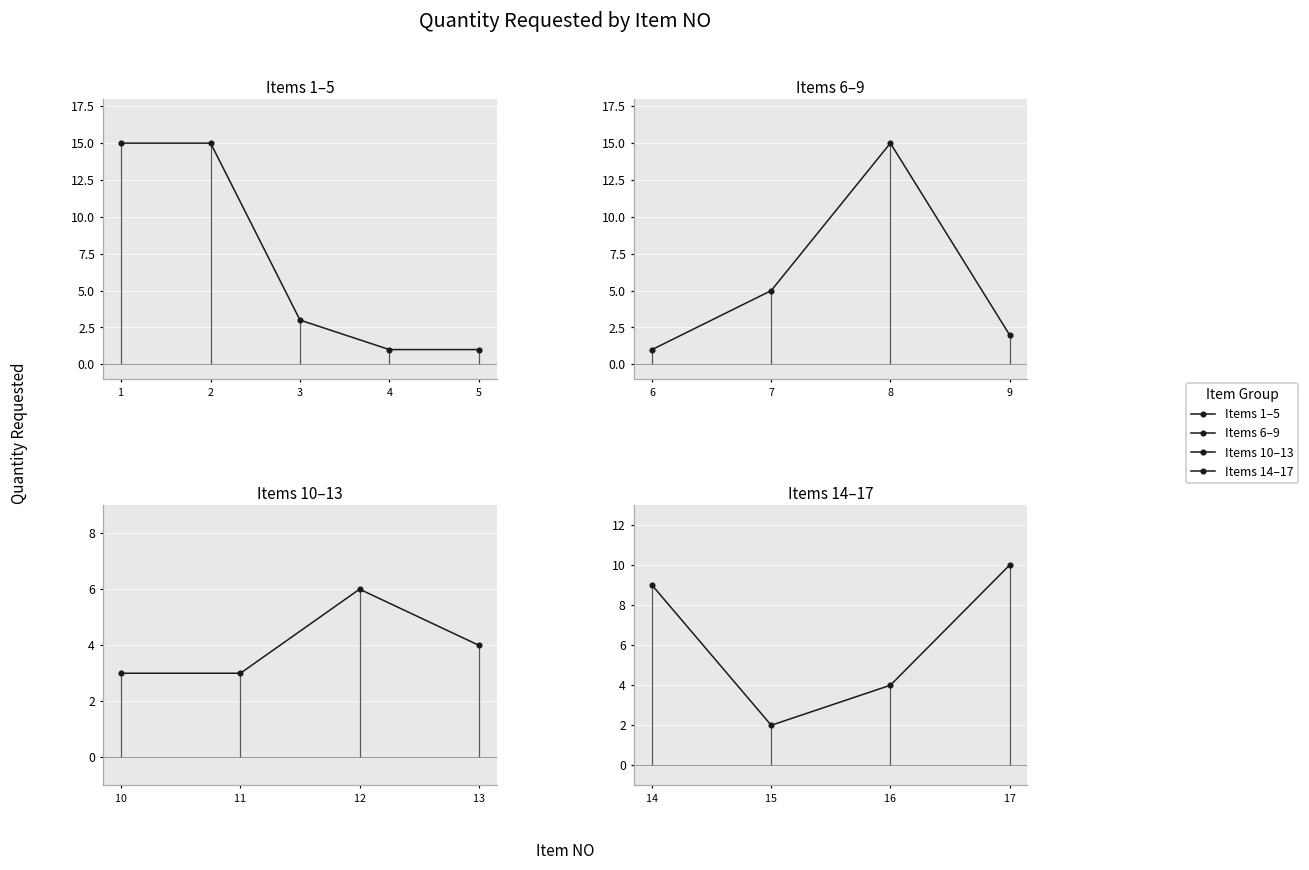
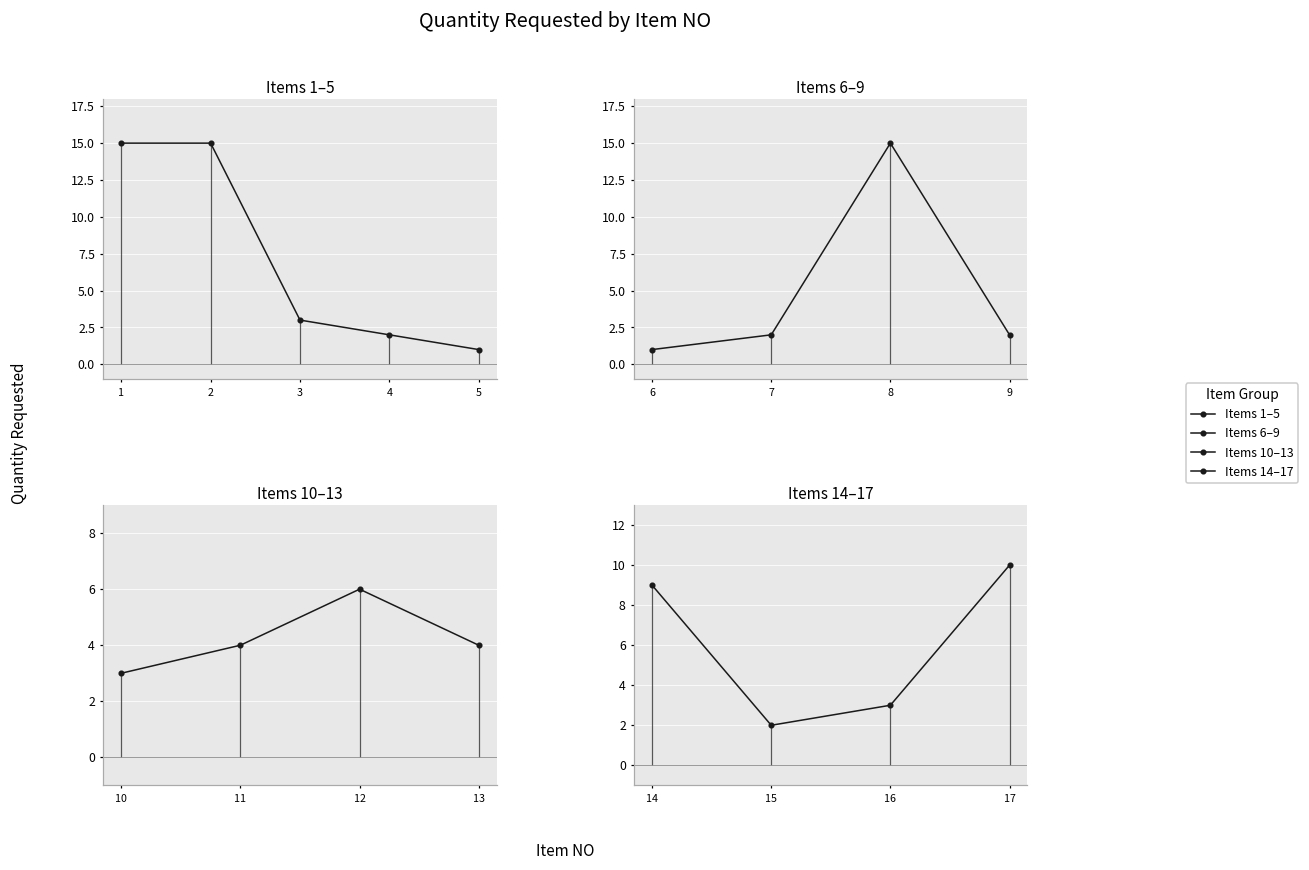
Items 1–5, 4: 1 -> 2
Items 6–9, 7: 5 -> 2
Items 10–13, 11: 3 -> 4
Items 14–17, 16: 4 -> 3
